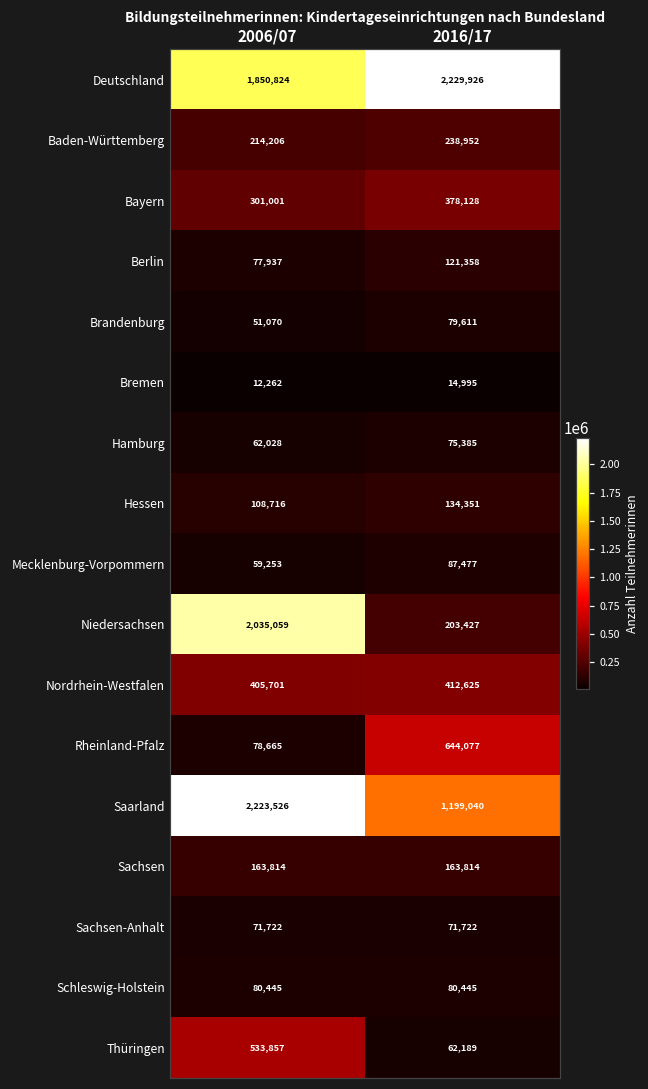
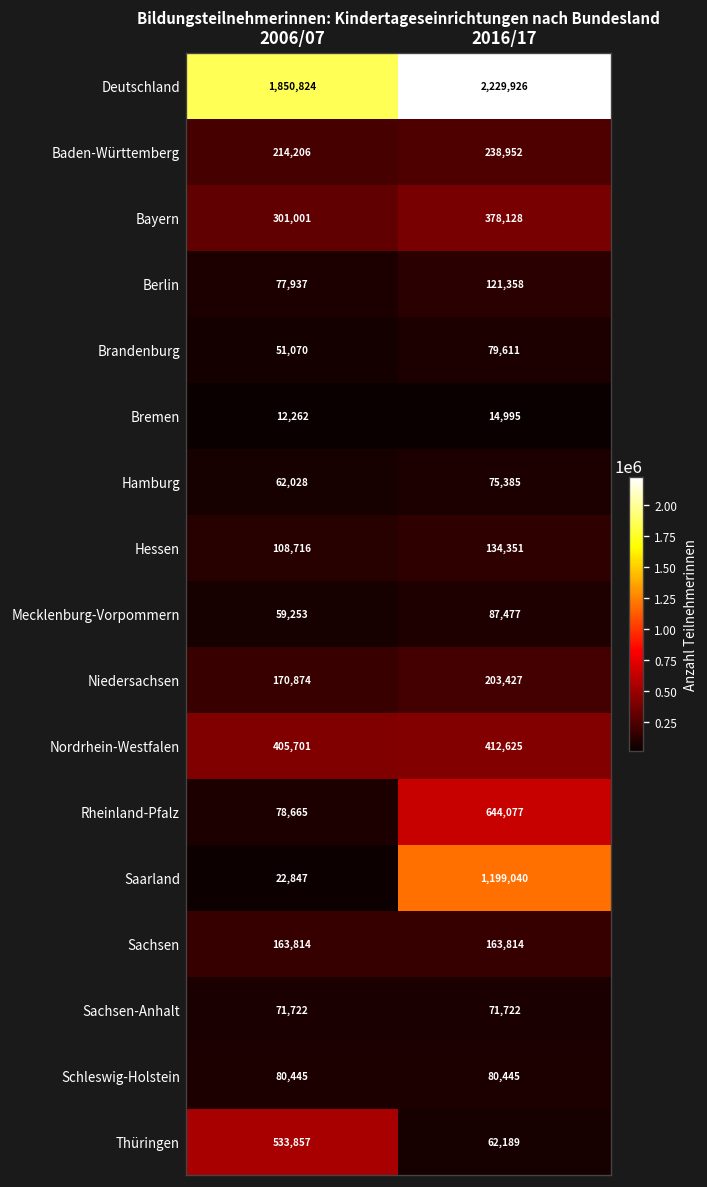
Niedersachsen, 2006/07: 2,035,059 -> 170,874
Saarland, 2006/07: 2,223,526 -> 22,847
